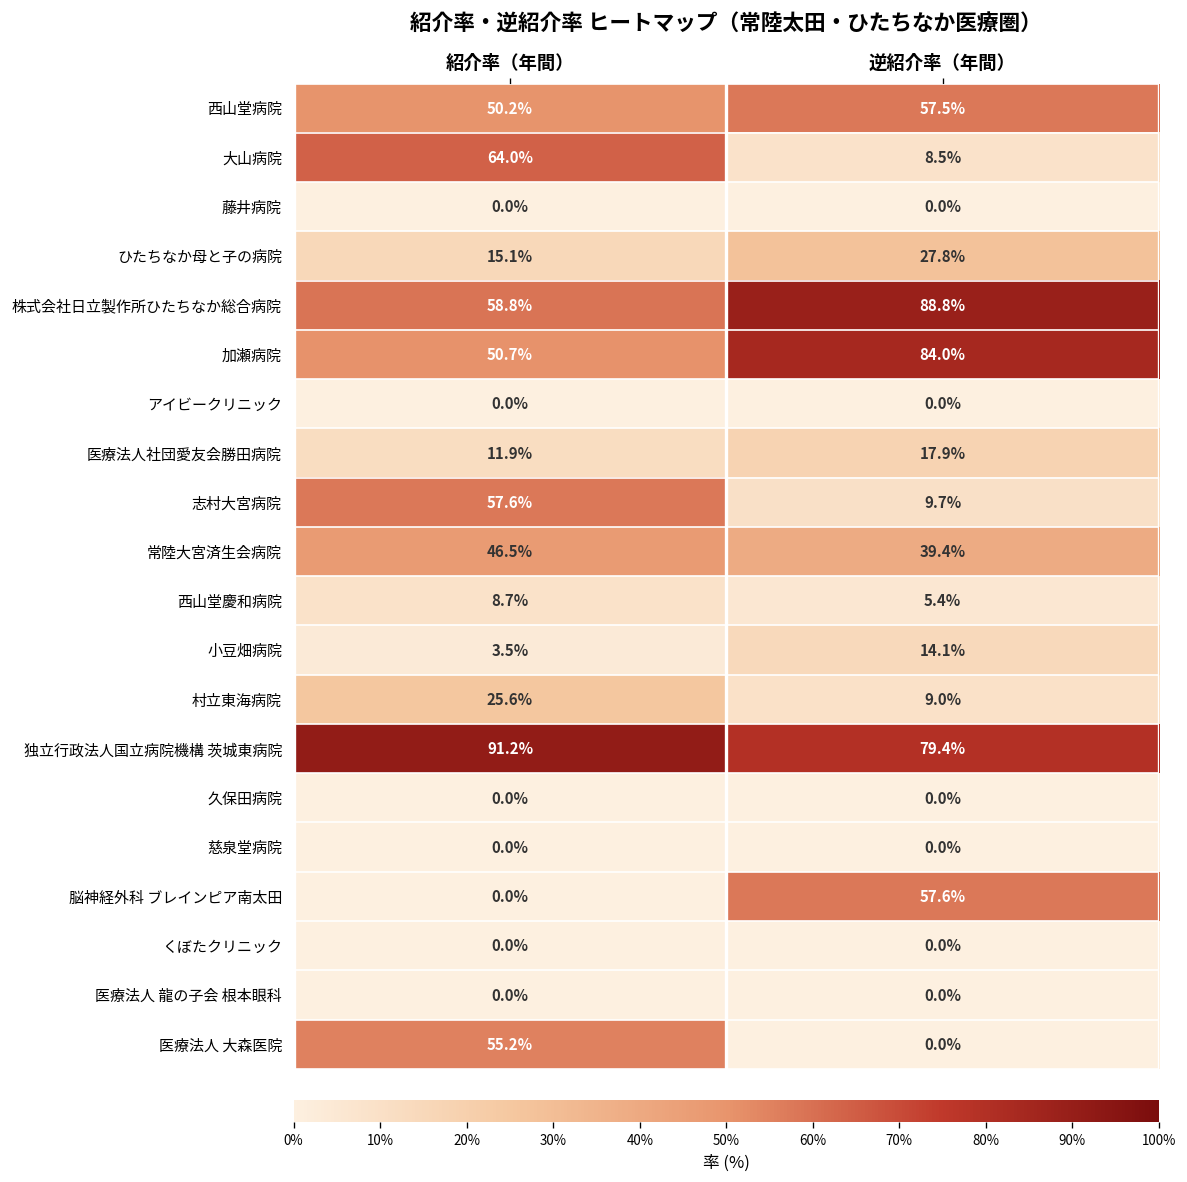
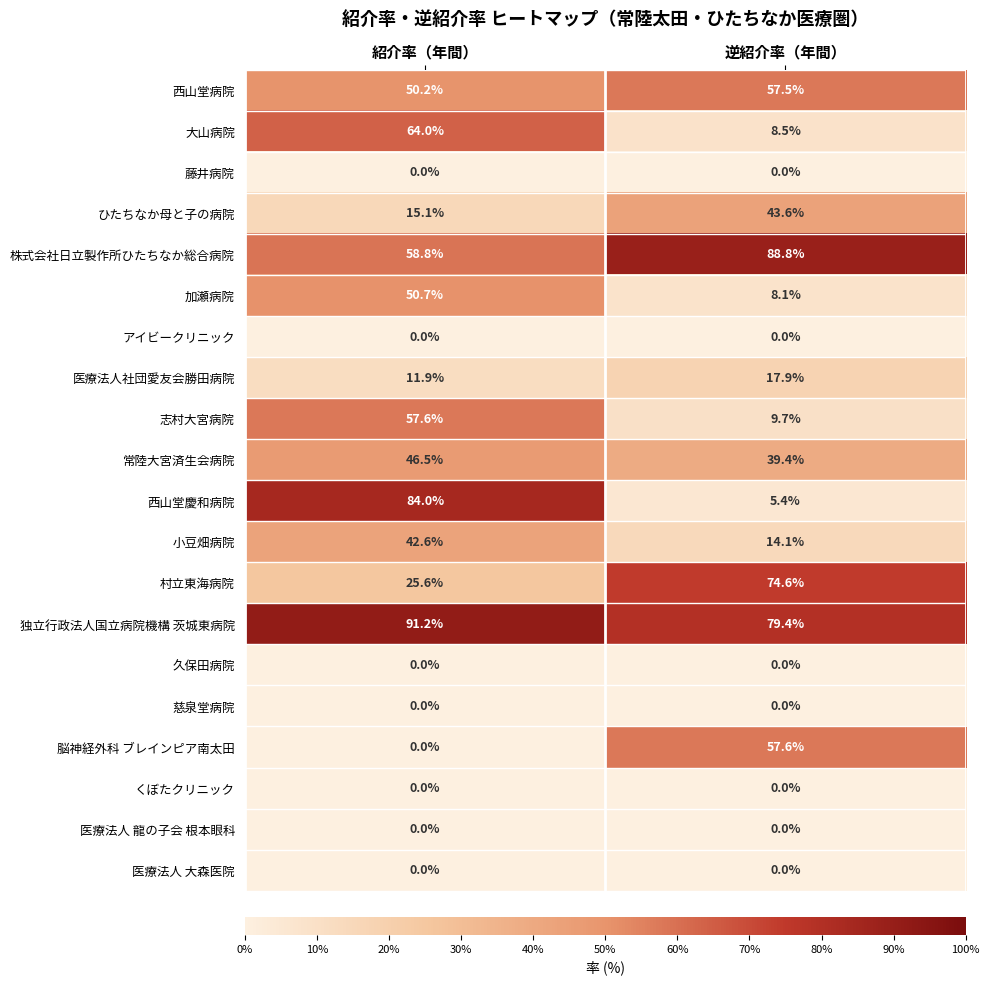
ひたちなか母と子の病院, 逆紹介率（年間）: 27.8% -> 43.6%
加瀬病院, 逆紹介率（年間）: 84.0% -> 8.1%
西山堂慶和病院, 紹介率（年間）: 8.7% -> 84.0%
小豆畑病院, 紹介率（年間）: 3.5% -> 42.6%
村立東海病院, 逆紹介率（年間）: 9.0% -> 74.6%
医療法人 大森医院, 紹介率（年間）: 55.2% -> 0.0%
